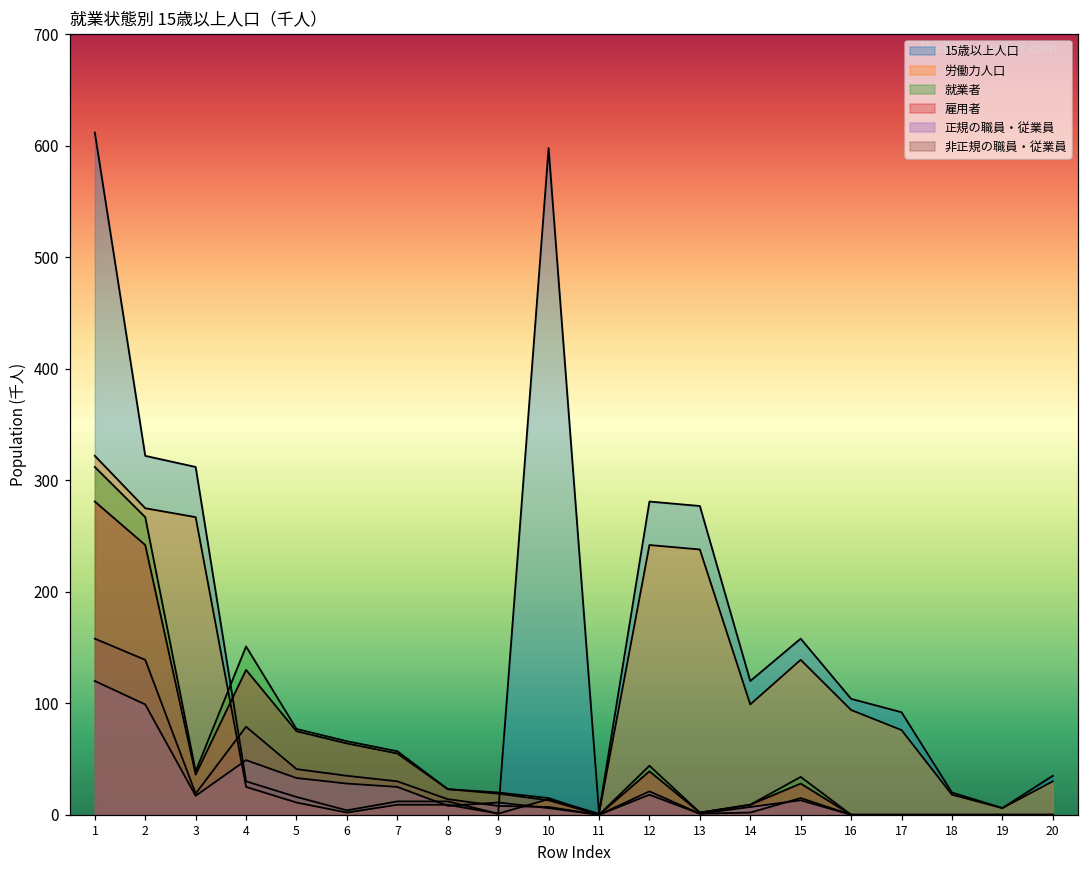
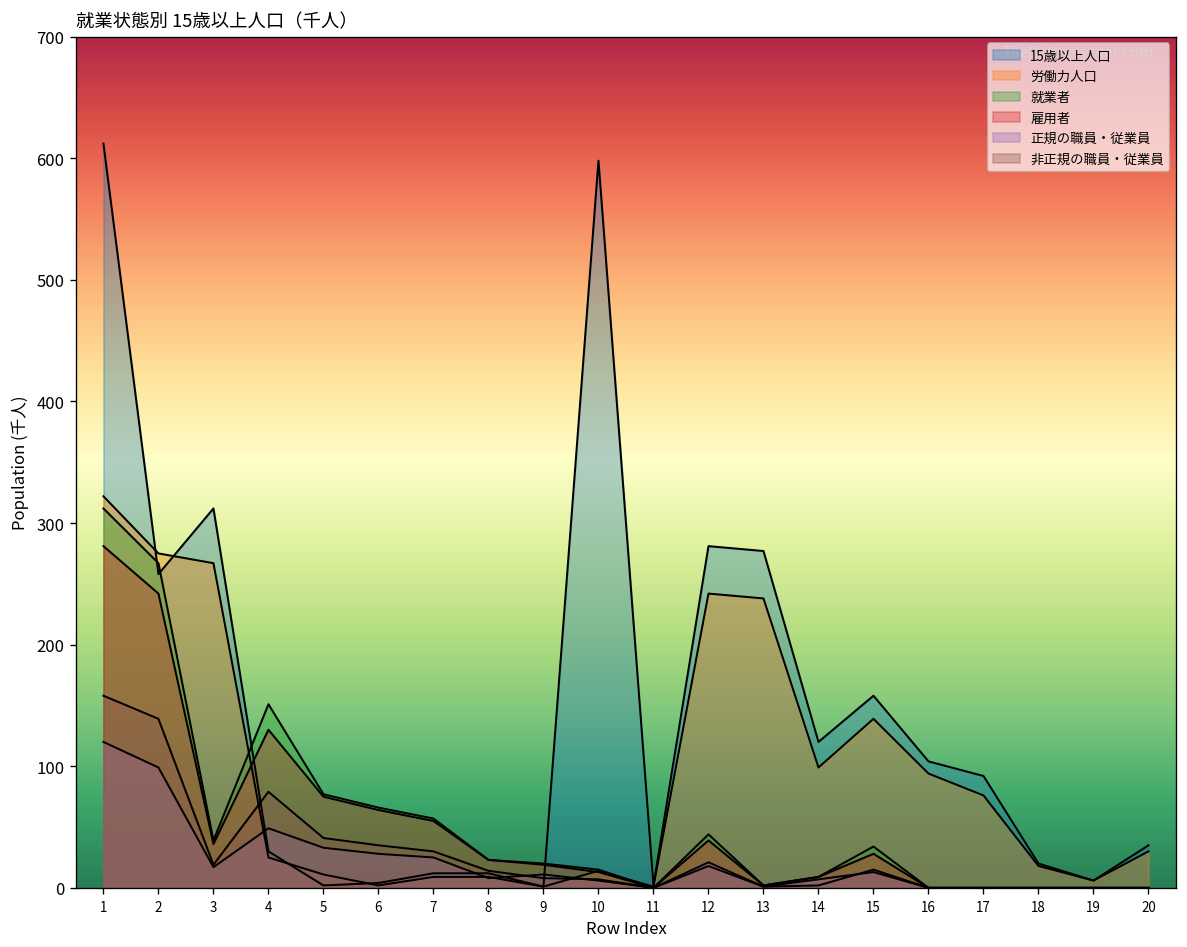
15歳以上人口, 2: 322 -> 258
15歳以上人口, 5: 16 -> 2
